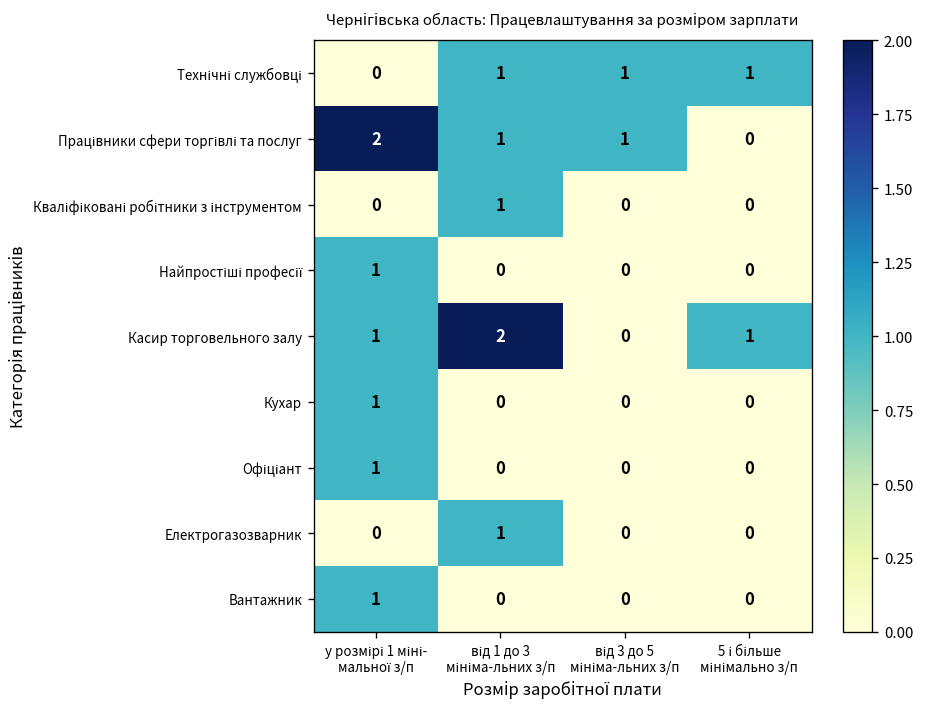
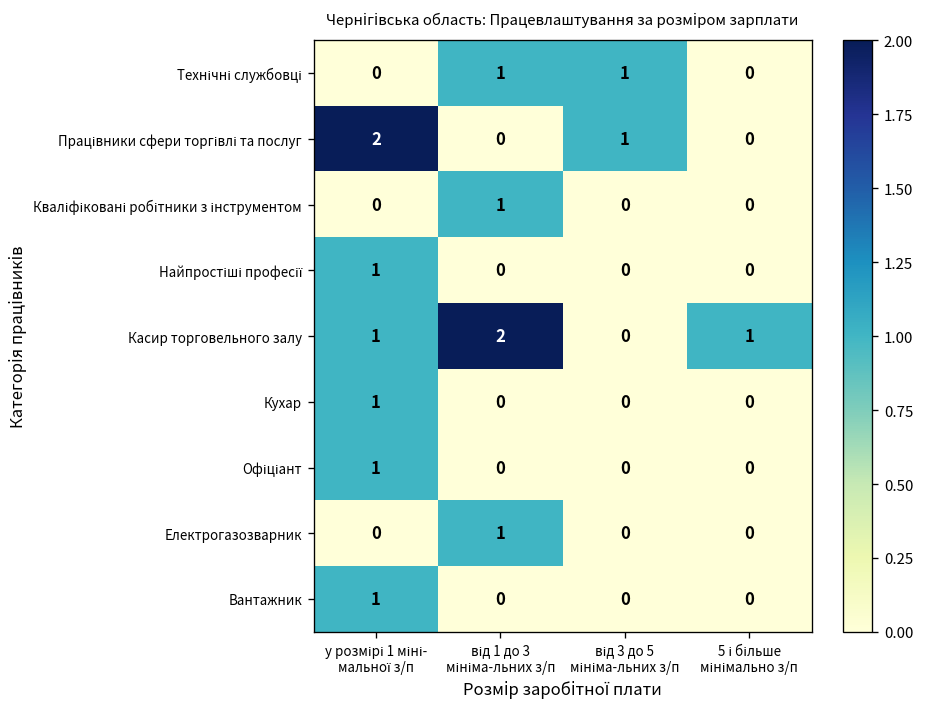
Технічні службовці, 5 і більше мінімально з/п: 1 -> 0
Працівники сфери торгівлі та послуг, від 1 до 3 мініма-льних з/п: 1 -> 0
